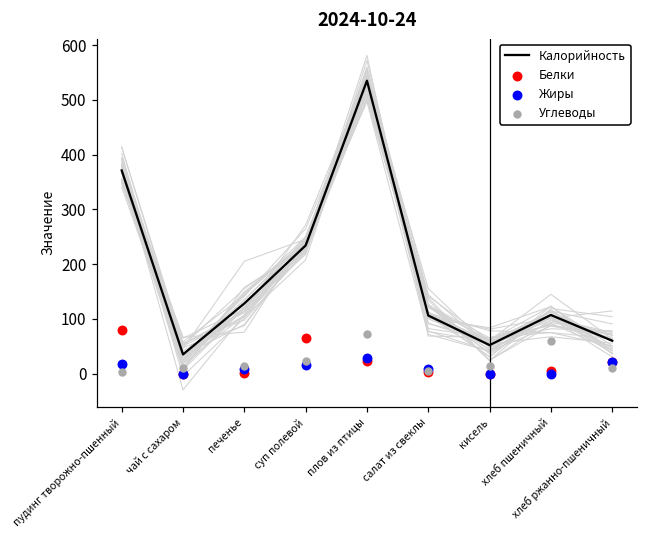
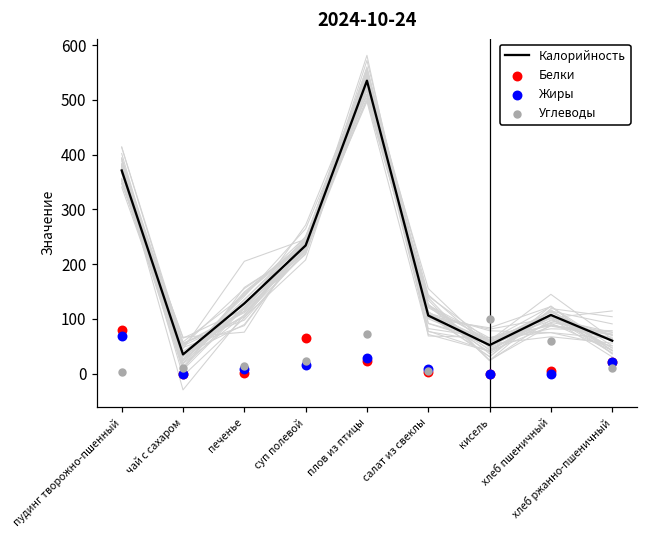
Жиры, пудинг творожно-пшенный: 20 -> 70
Углеводы, кисель: 10 -> 100
